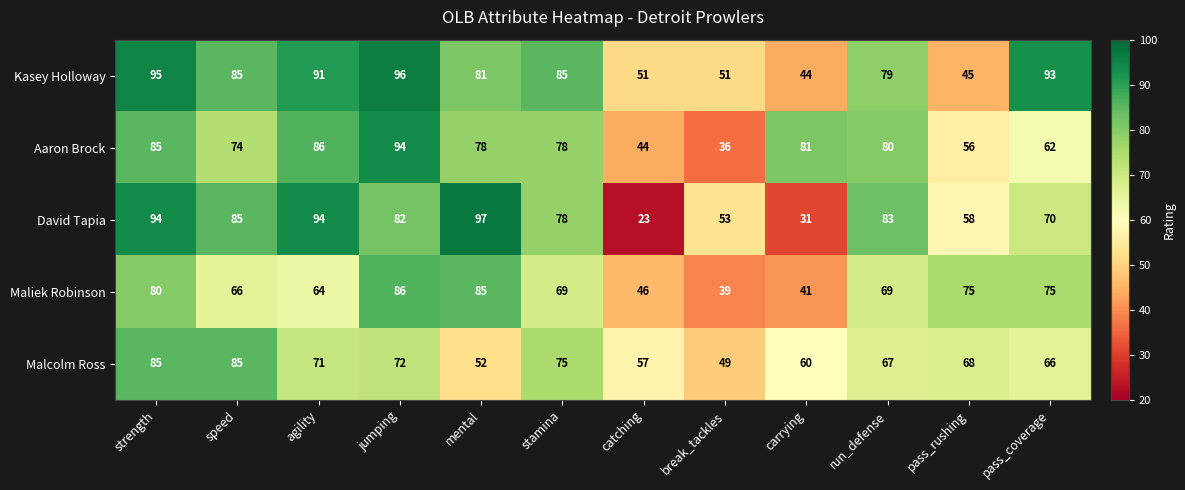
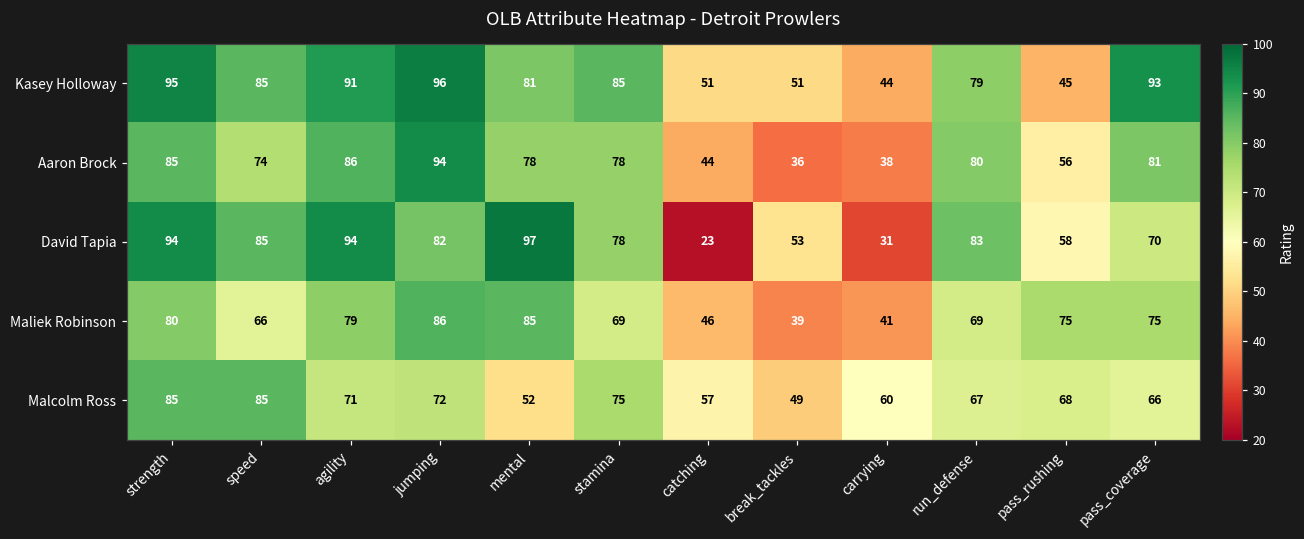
Aaron Brock, carrying: 81 -> 38
Aaron Brock, pass_coverage: 62 -> 81
Maliek Robinson, agility: 64 -> 79
